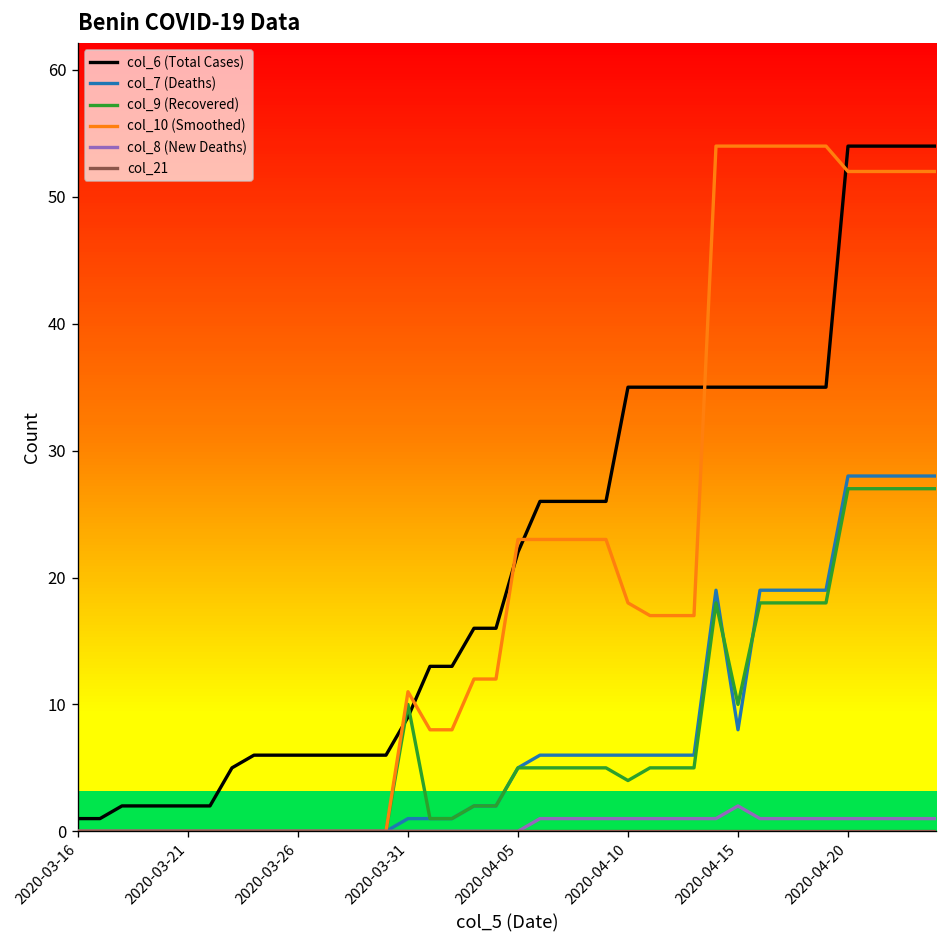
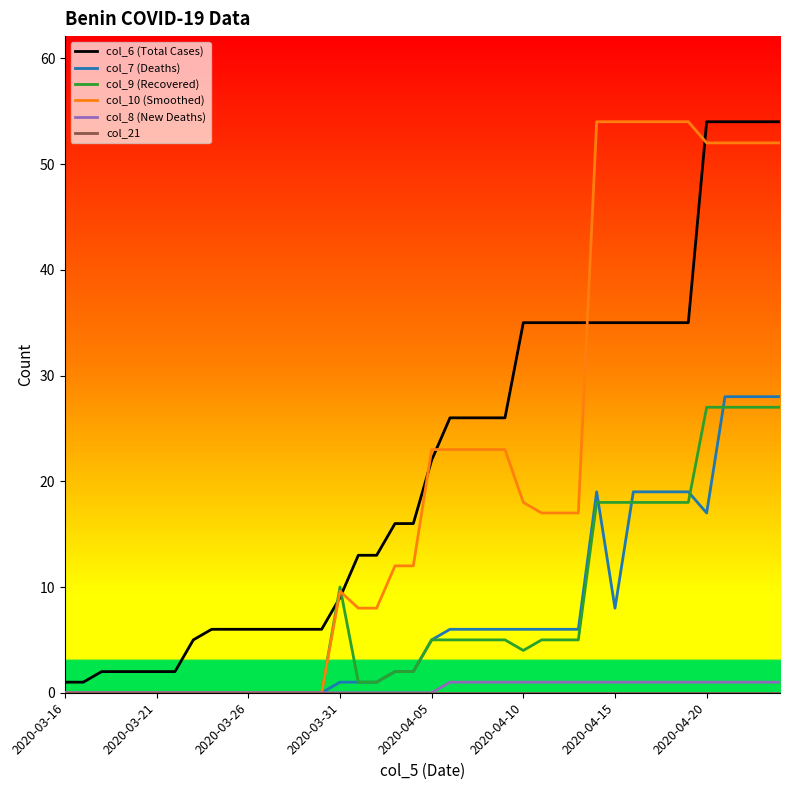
col_10 (Smoothed), 2020-03-31: 11.0 -> 9.6
col_9 (Recovered), 2020-04-15: 10 -> 18
col_8 (New Deaths), 2020-04-15: 2 -> 1
col_7 (Deaths), 2020-04-20: 28 -> 17
